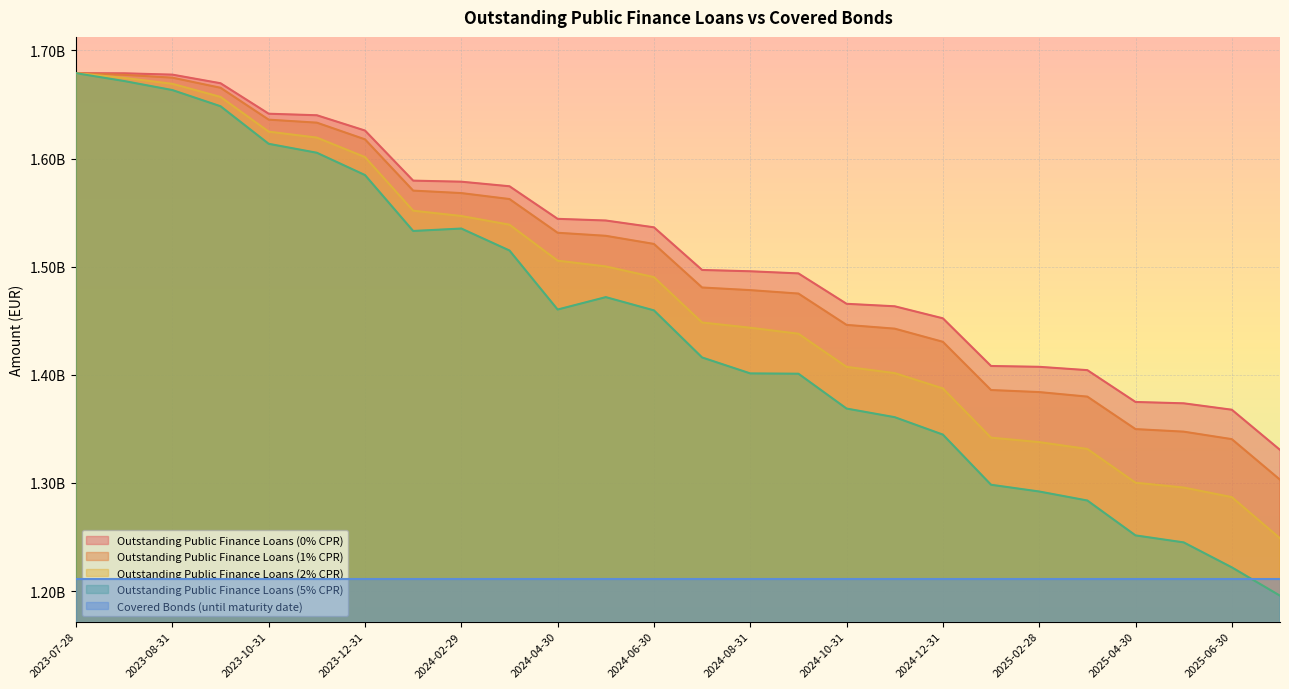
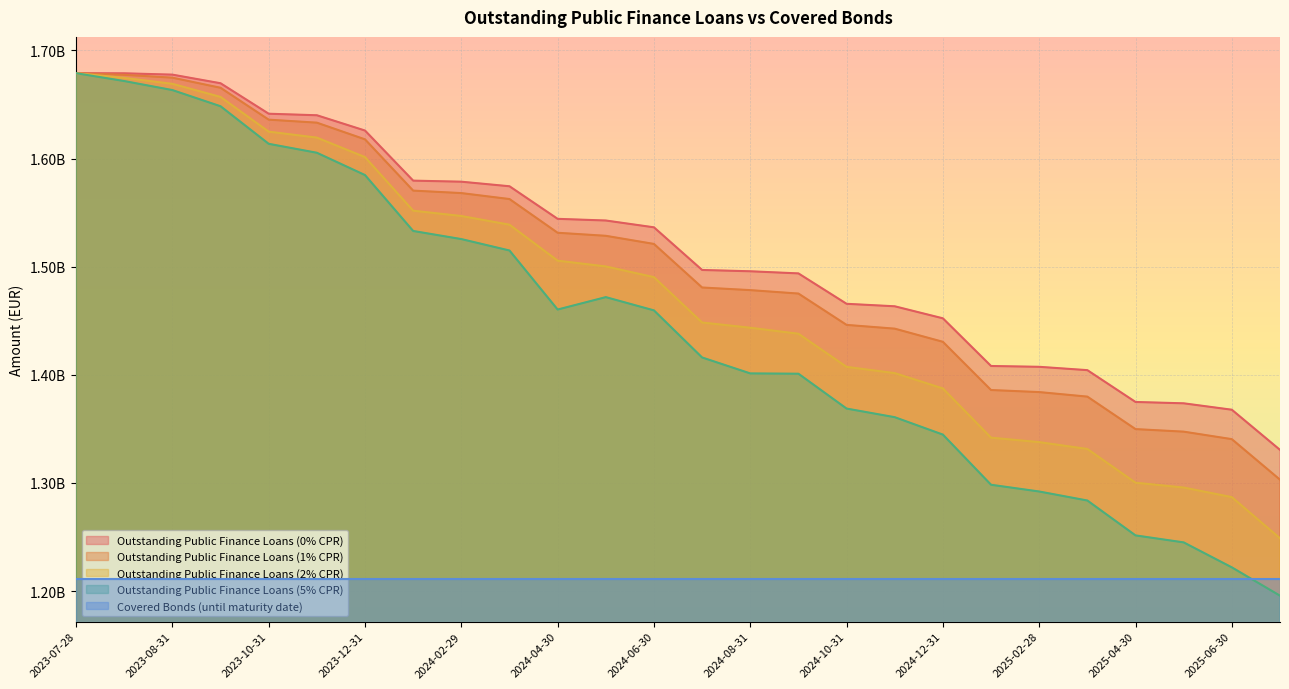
Outstanding Public Finance Loans (5% CPR), 2024-02-29: 1535000000 -> 1526000000
